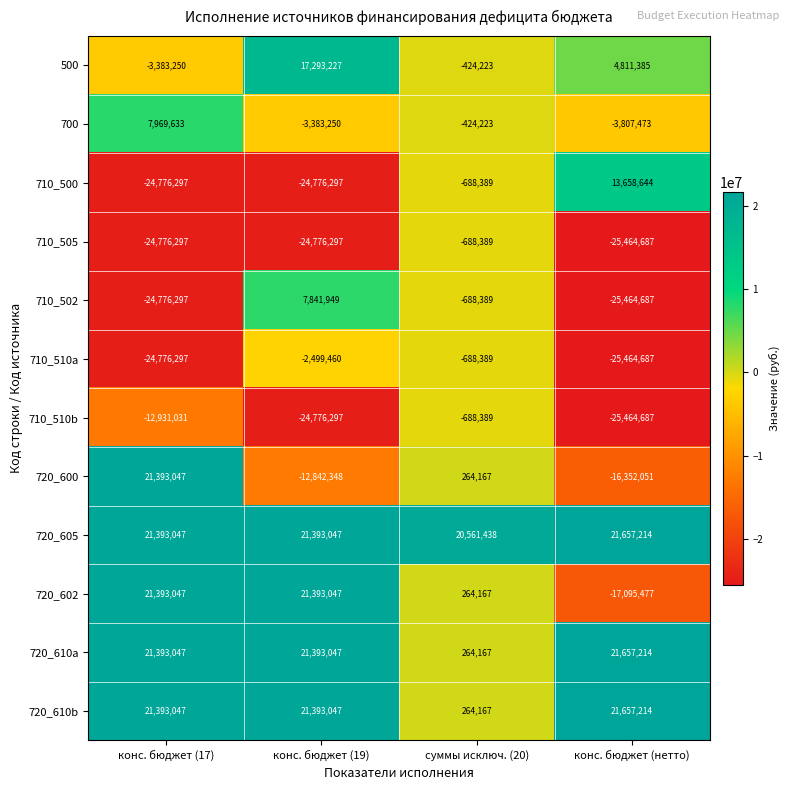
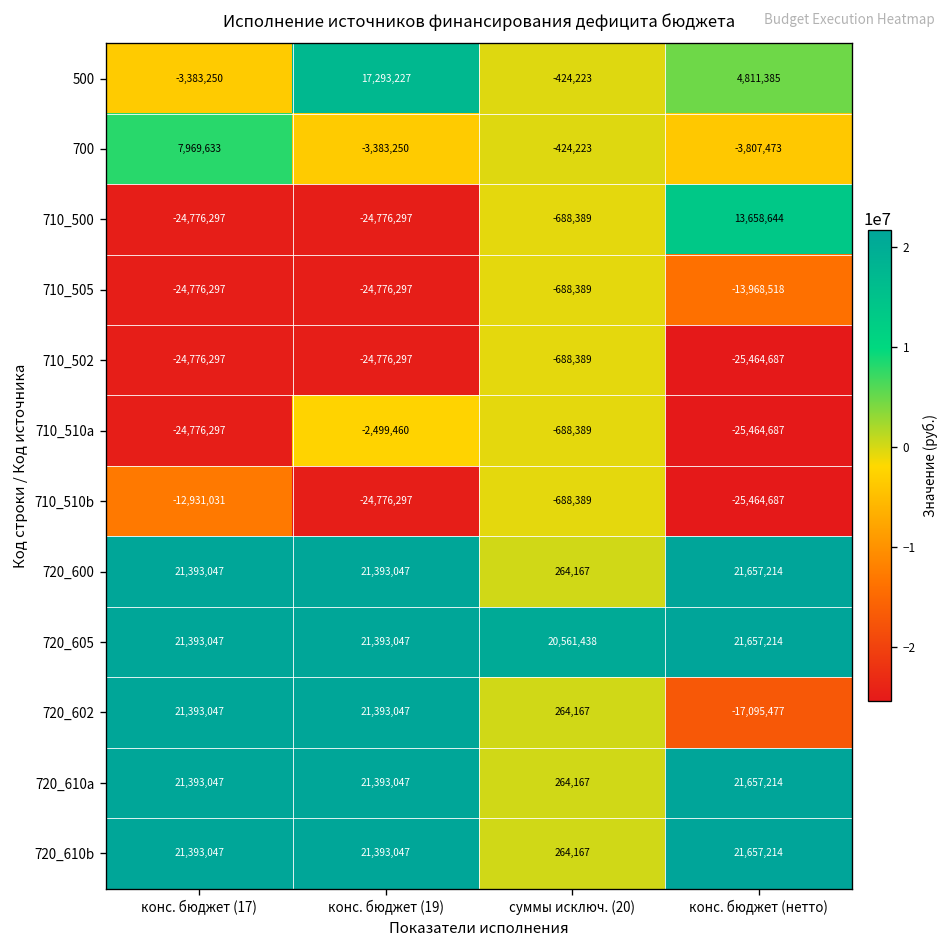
710_505, конс. бюджет (нетто): -25,464,687 -> -13,968,518
710_502, конс. бюджет (19): 7,841,949 -> -24,776,297
720_600, конс. бюджет (19): -12,842,348 -> 21,393,047
720_600, конс. бюджет (нетто): -16,352,051 -> 21,657,214
